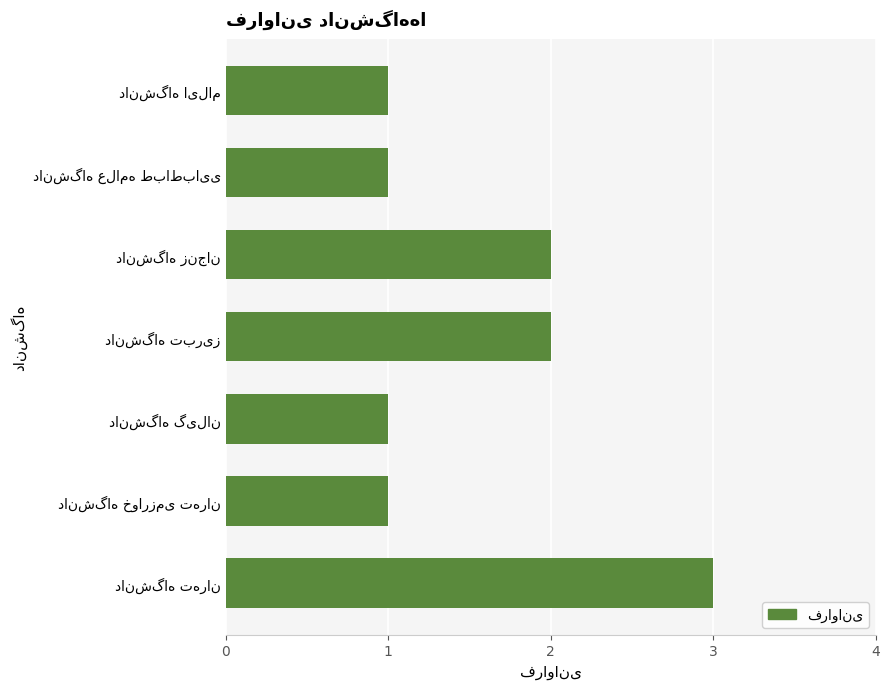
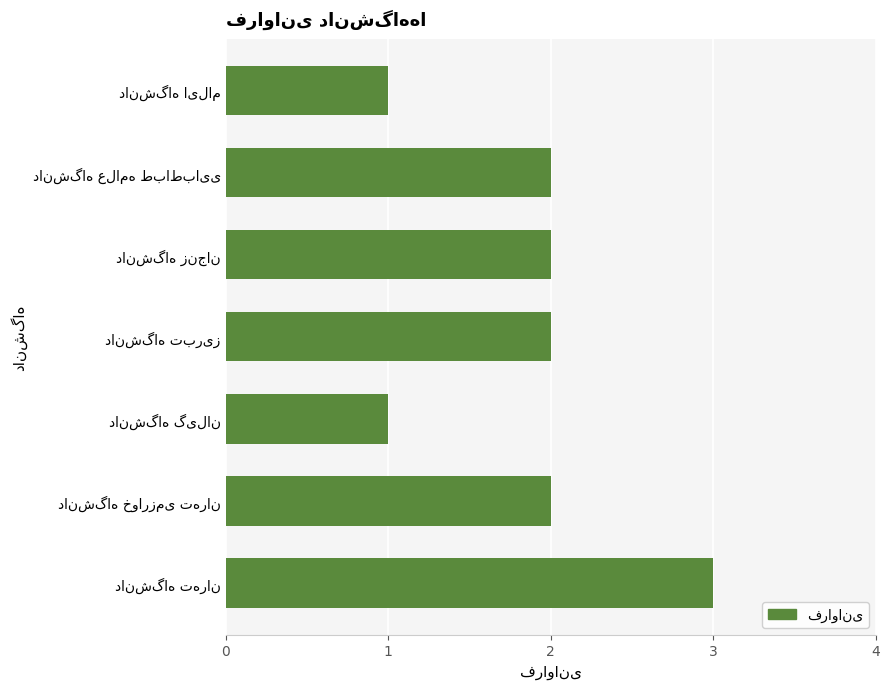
دانشگاه علامه طباطبایی: 1 -> 2
دانشگاه خوارزمی تهران: 1 -> 2
